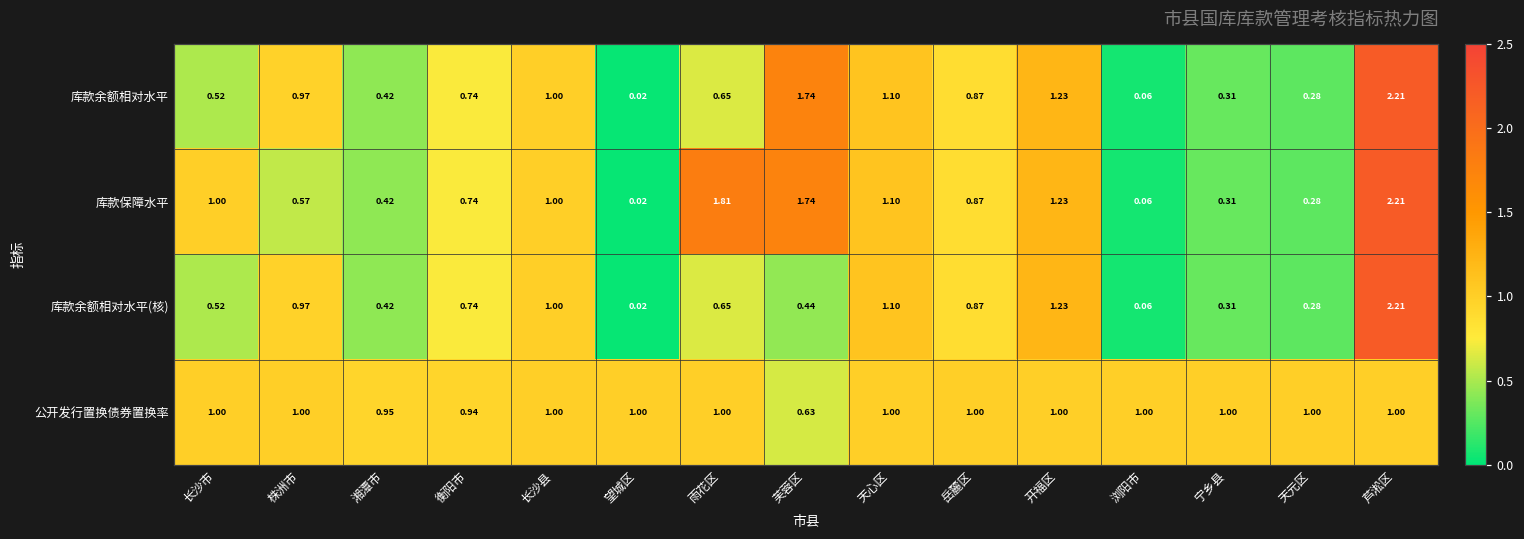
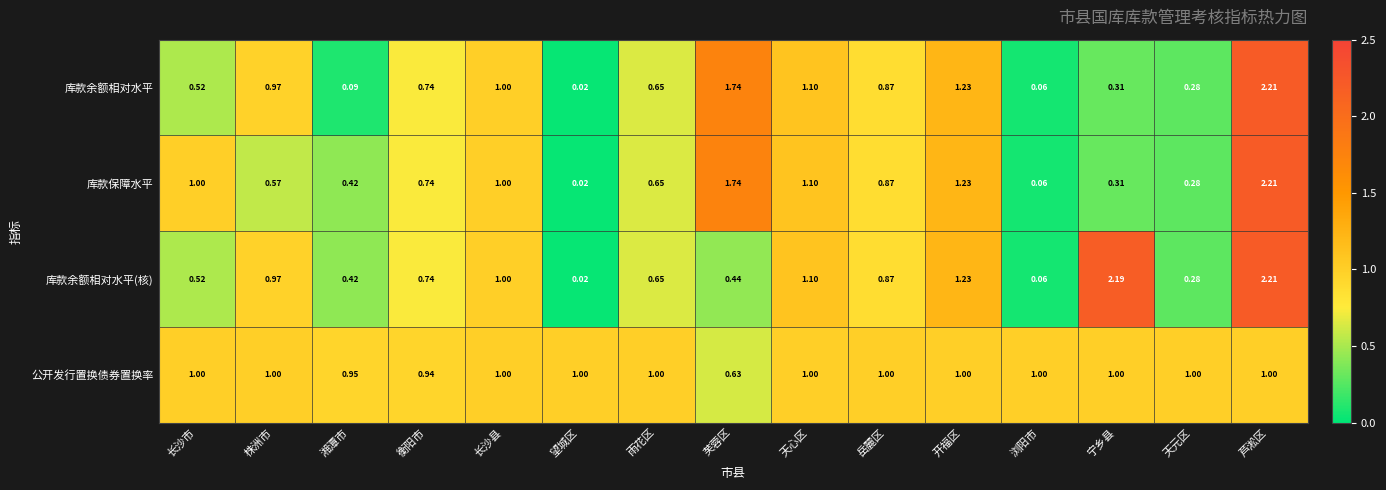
库款余额相对水平, 湘潭市: 0.42 -> 0.09
库款保障水平, 雨花区: 1.81 -> 0.65
库款余额相对水平(核), 宁乡县: 0.31 -> 2.19
